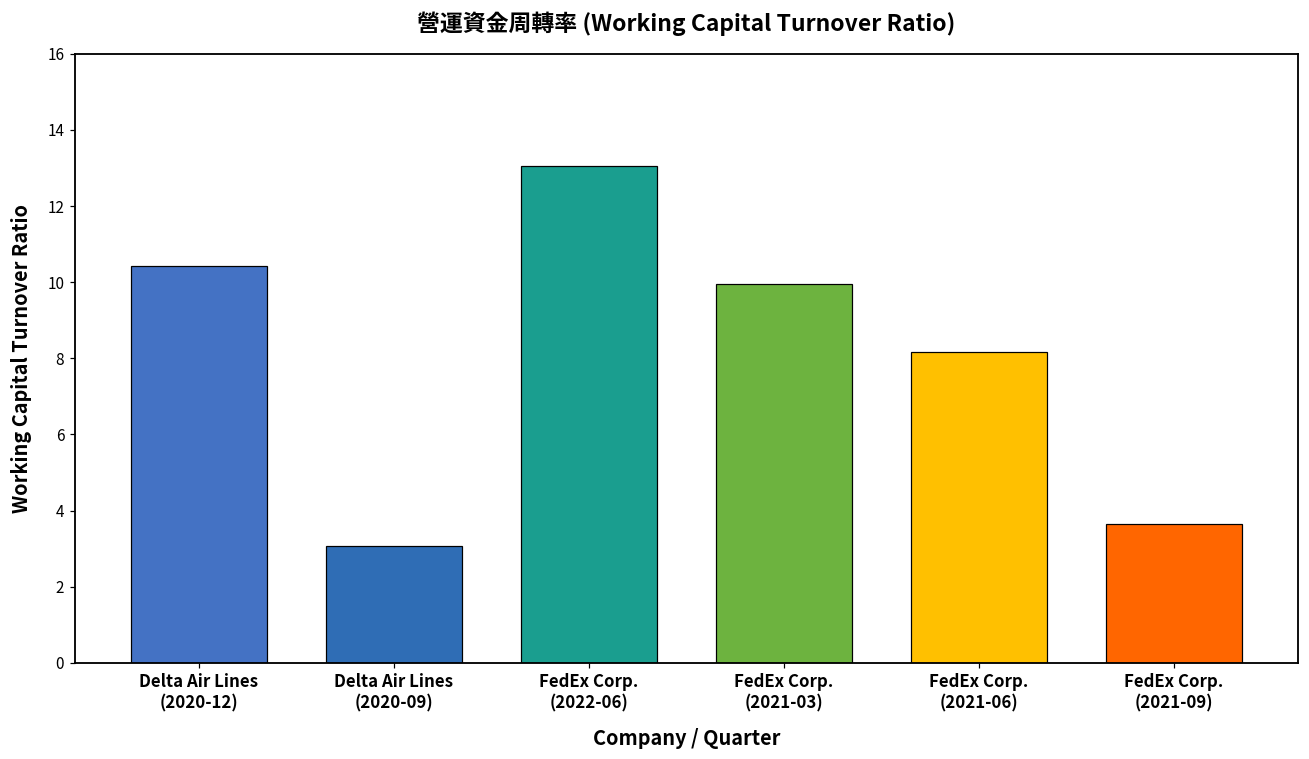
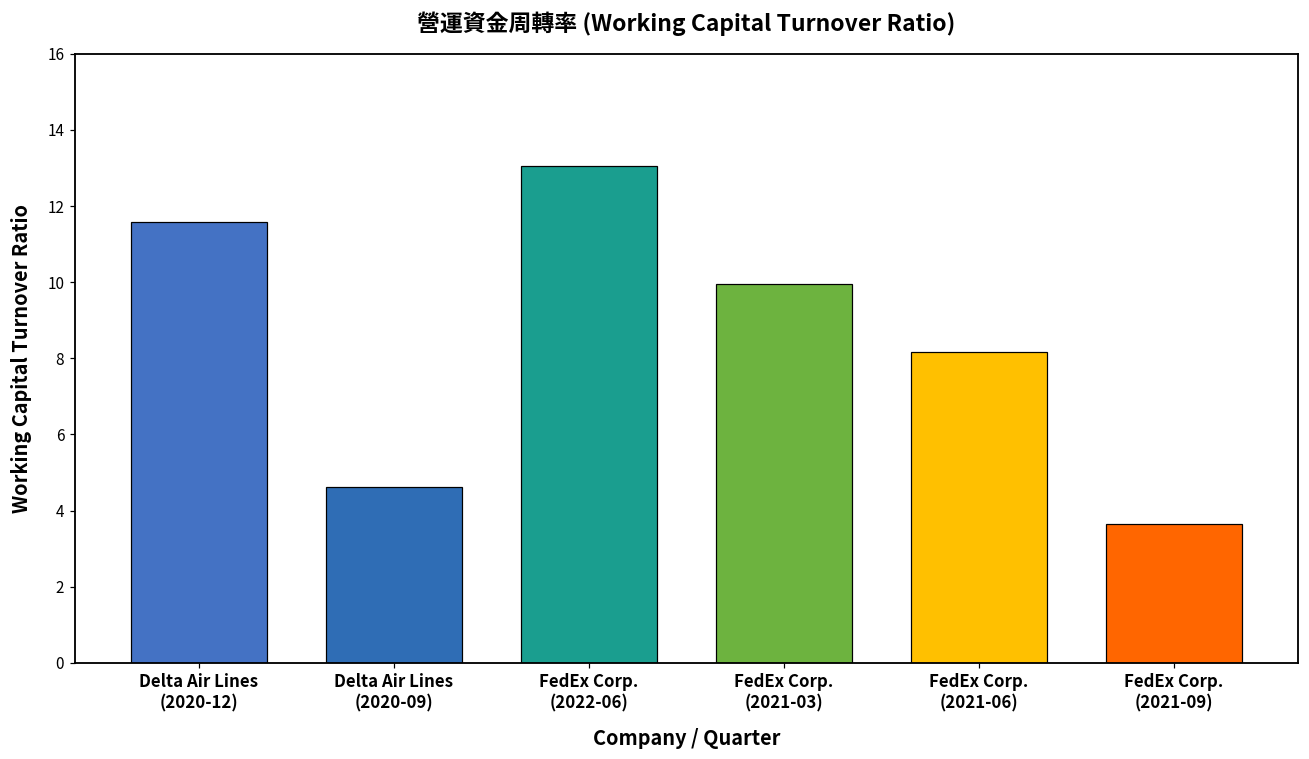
Delta Air Lines (2020-12): 10.4 -> 11.6
Delta Air Lines (2020-09): 3.1 -> 4.6
